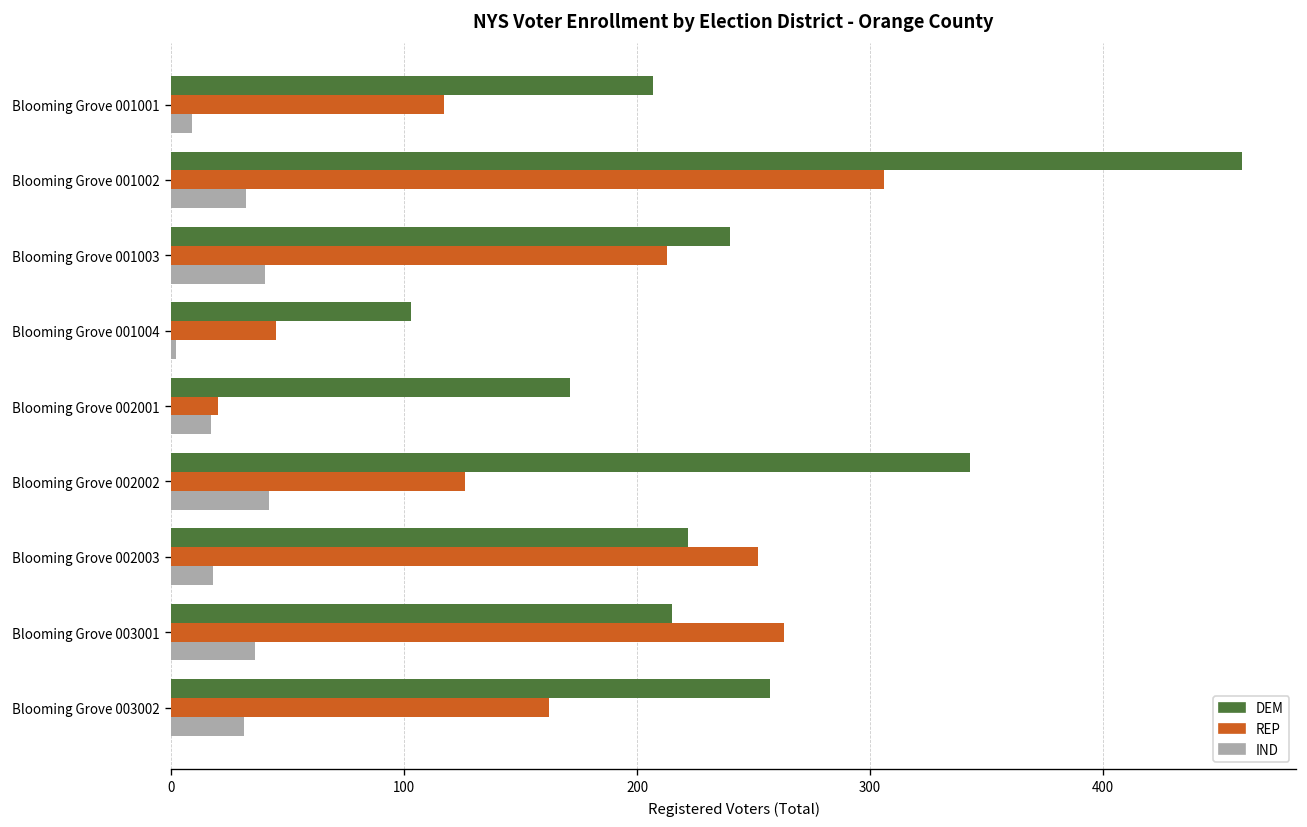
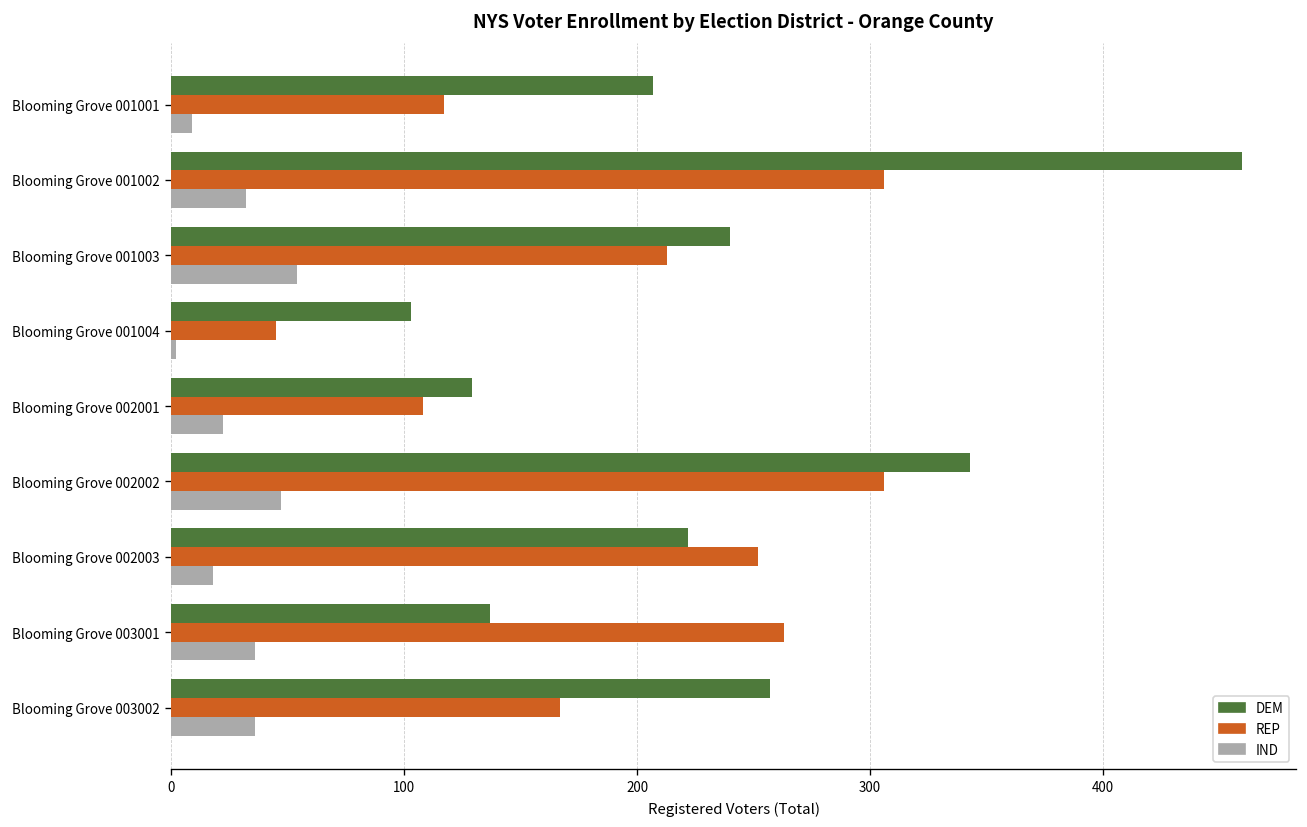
IND, Blooming Grove 001003: 40 -> 54
DEM, Blooming Grove 002001: 171 -> 129
REP, Blooming Grove 002001: 20 -> 108
IND, Blooming Grove 002001: 17 -> 22
REP, Blooming Grove 002002: 126 -> 306
IND, Blooming Grove 002002: 42 -> 47
DEM, Blooming Grove 003001: 215 -> 137
REP, Blooming Grove 003002: 162 -> 167
IND, Blooming Grove 003002: 31 -> 36
